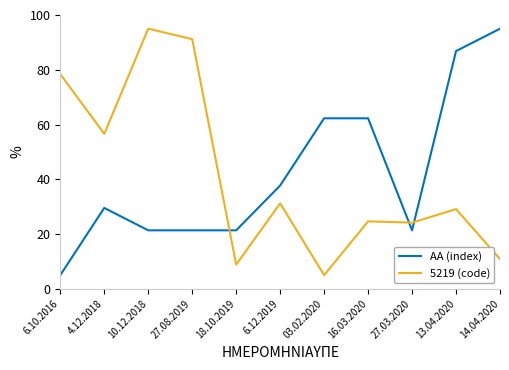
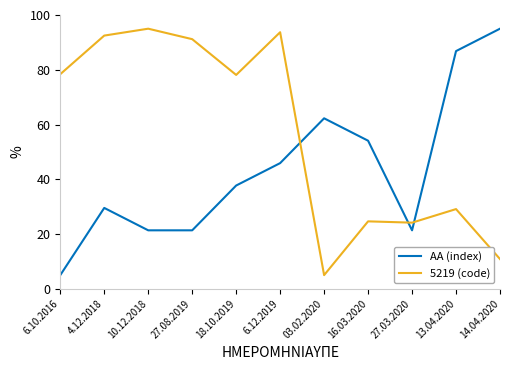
5219 (code), 4.12.2018: 57 -> 92
ΑΑ (index), 18.10.2019: 21 -> 38
5219 (code), 18.10.2019: 9 -> 78
ΑΑ (index), 6.12.2019: 38 -> 46
5219 (code), 6.12.2019: 31 -> 94
ΑΑ (index), 16.03.2020: 62 -> 54
